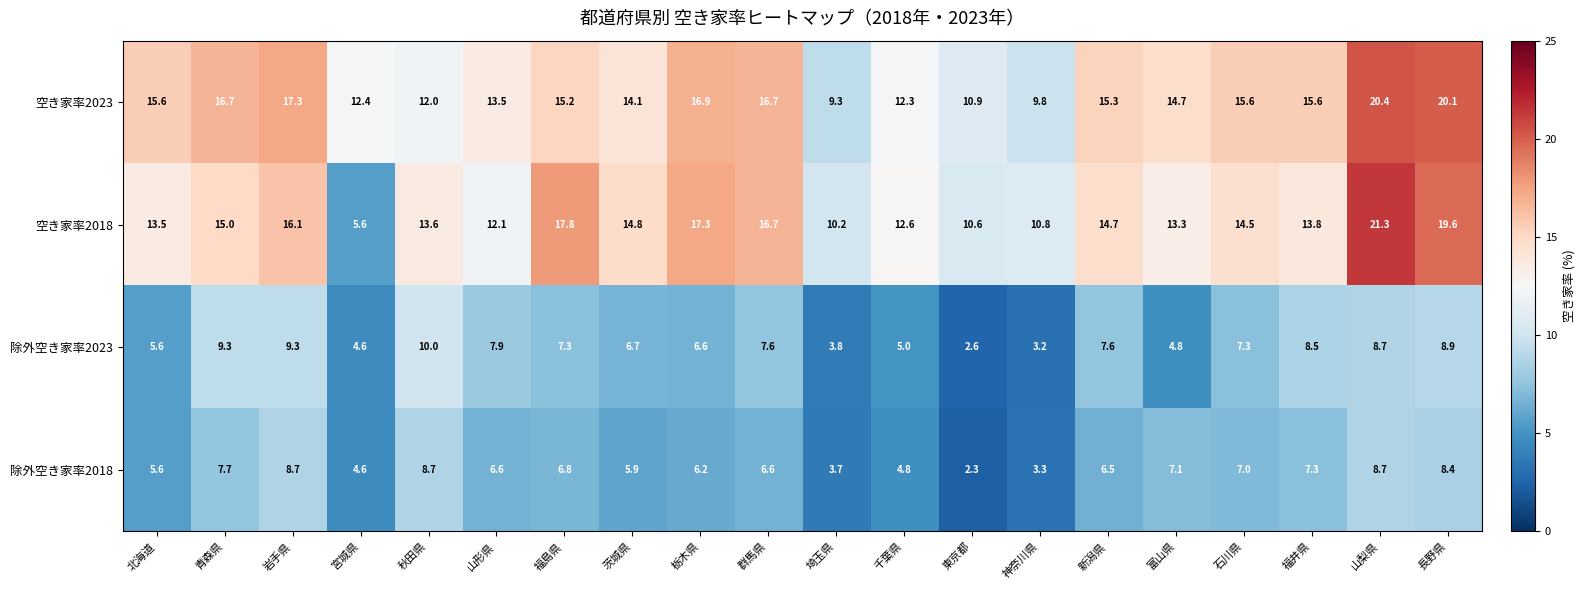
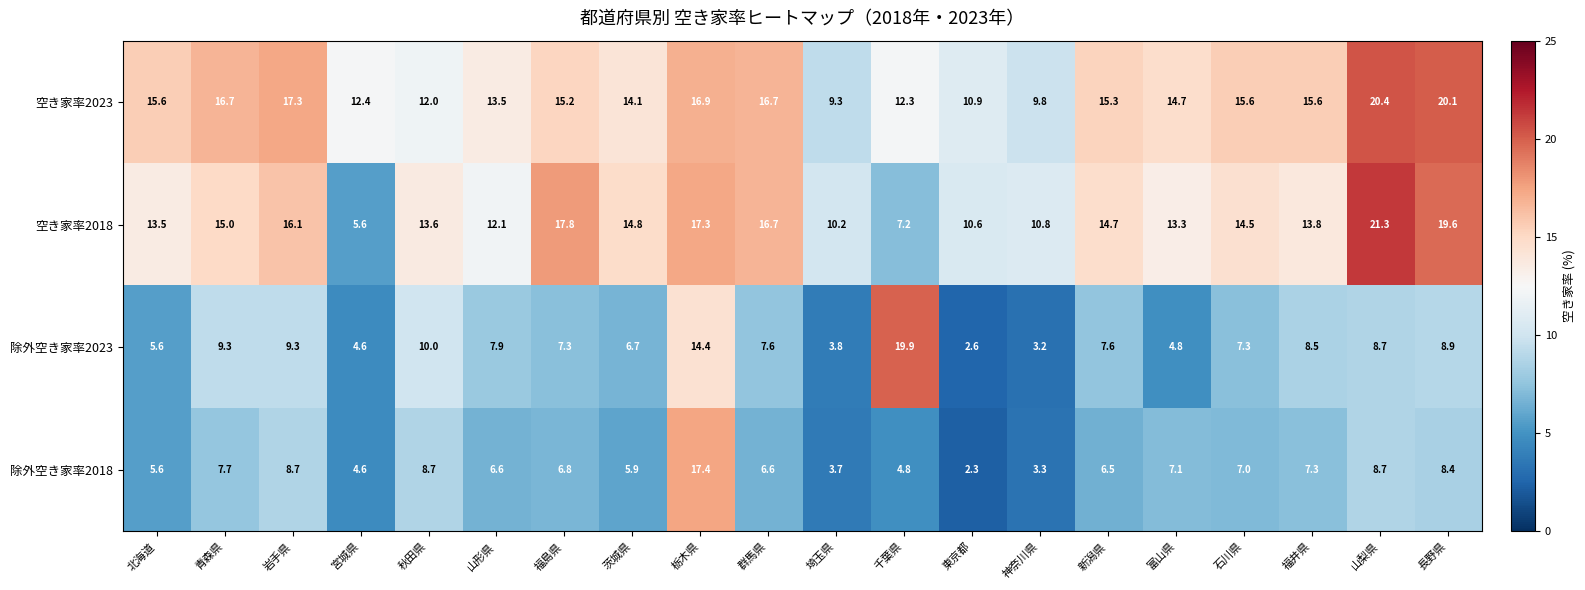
空き家率2018, 千葉県: 12.6 -> 7.2
除外空き家率2023, 栃木県: 6.6 -> 14.4
除外空き家率2023, 千葉県: 5.0 -> 19.9
除外空き家率2018, 栃木県: 6.2 -> 17.4
